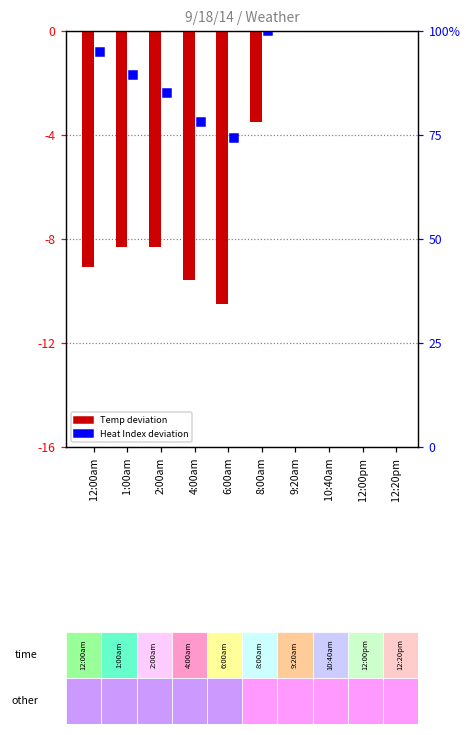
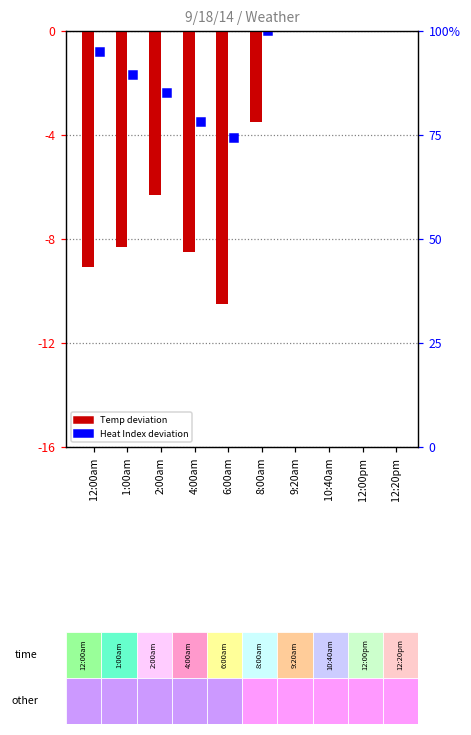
Temp deviation, 2:00am: -8.3 -> -6.3
Temp deviation, 4:00am: -9.6 -> -8.5
